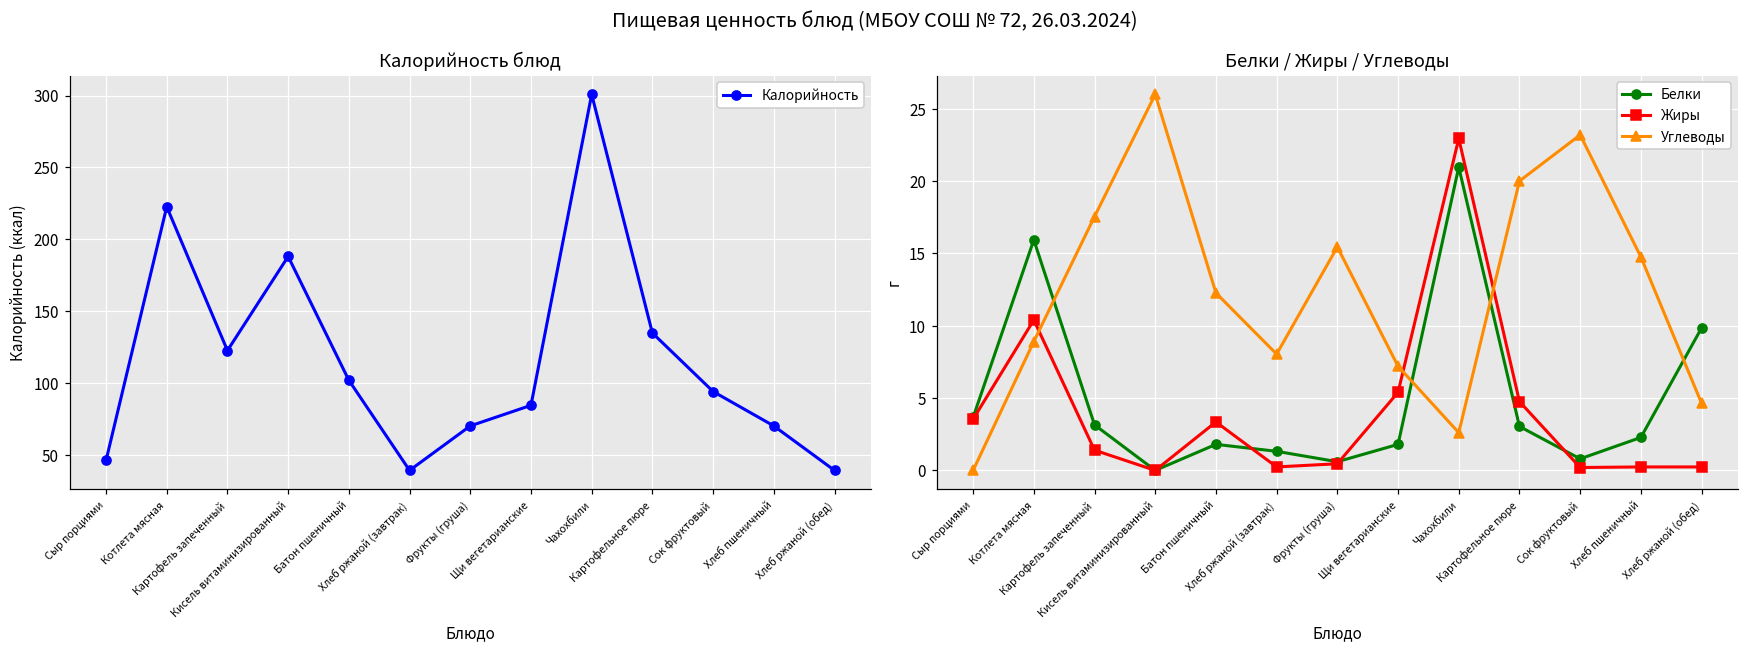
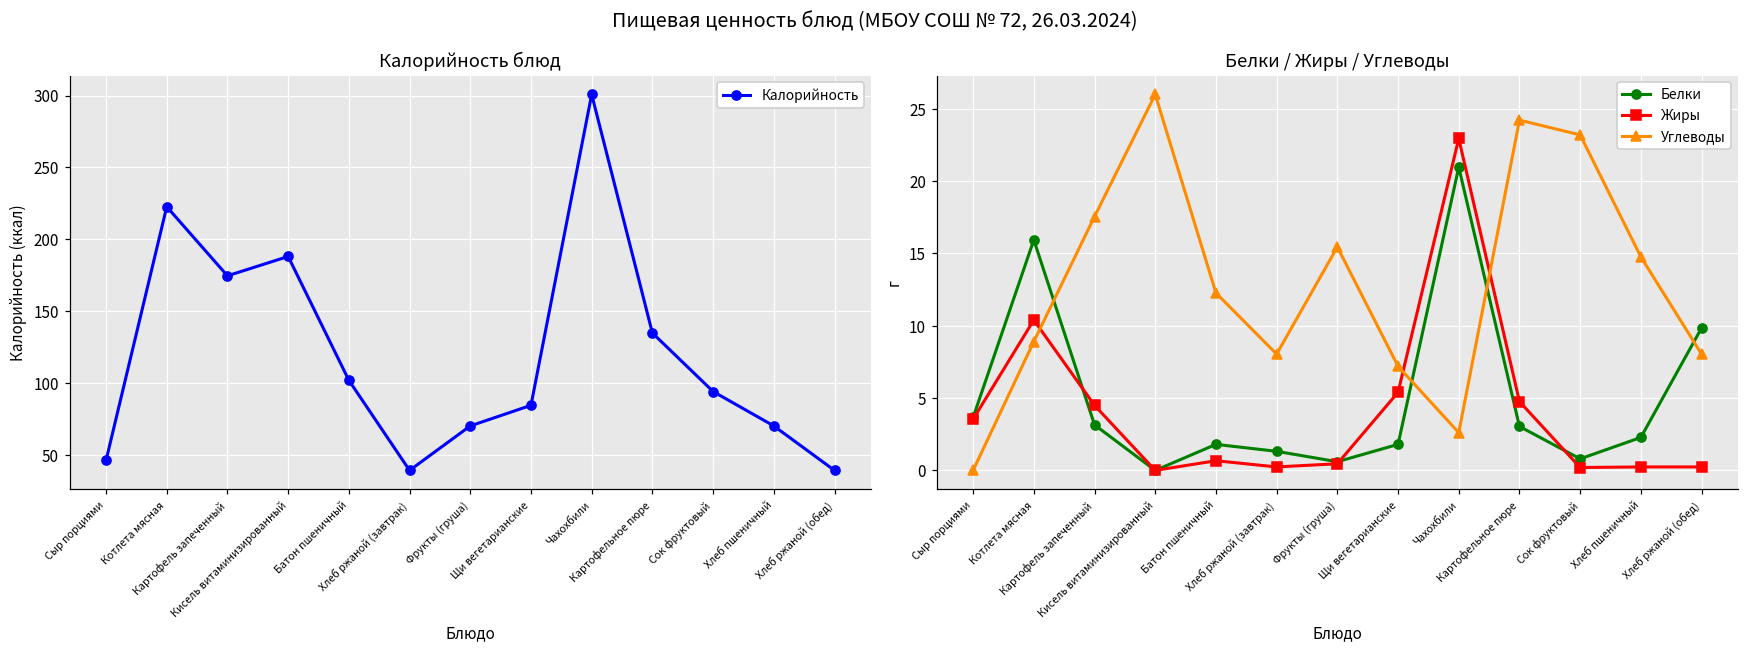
Калорийность блюд, Картофель запеченный: 123 -> 175
Белки / Жиры / Углеводы, Жиры, Картофель запеченный: 1.4 -> 4.5
Белки / Жиры / Углеводы, Жиры, Батон пшеничный: 3.4 -> 0.7
Белки / Жиры / Углеводы, Углеводы, Картофельное пюре: 20.0 -> 24.2
Белки / Жиры / Углеводы, Углеводы, Хлеб ржаной (обед): 4.6 -> 8.0
